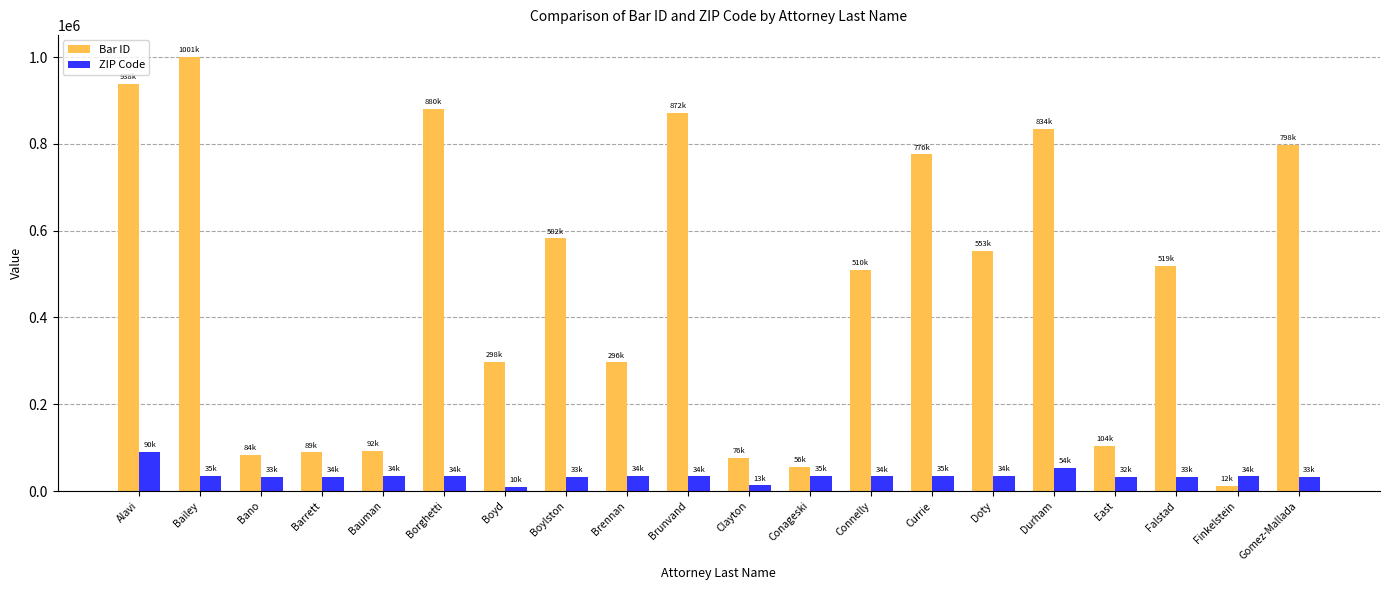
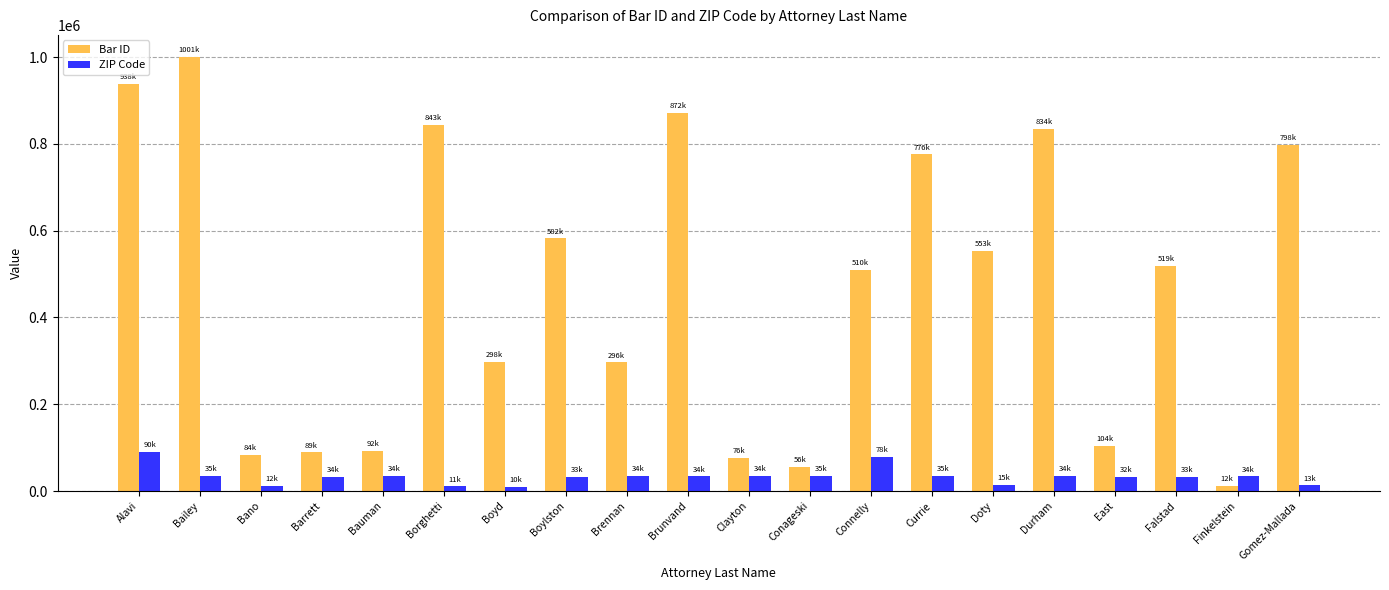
ZIP Code, Bano: 33k -> 12k
Bar ID, Borghetti: 880k -> 843k
ZIP Code, Borghetti: 34k -> 11k
ZIP Code, Clayton: 13k -> 34k
ZIP Code, Connelly: 34k -> 78k
ZIP Code, Doty: 34k -> 15k
ZIP Code, Durham: 54k -> 34k
ZIP Code, Gomez-Mallada: 33k -> 13k
